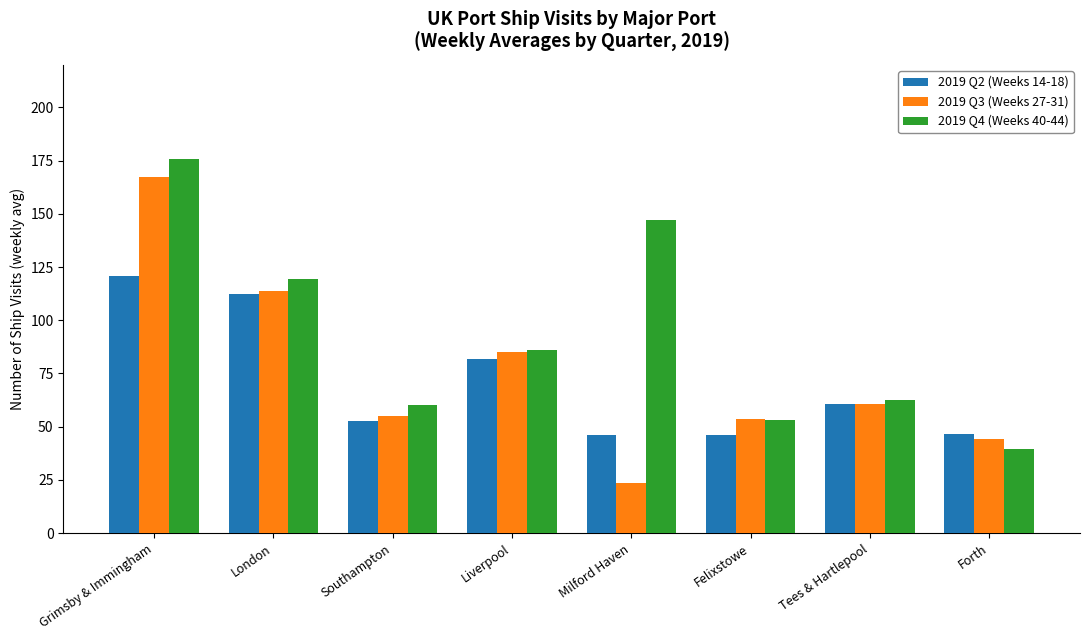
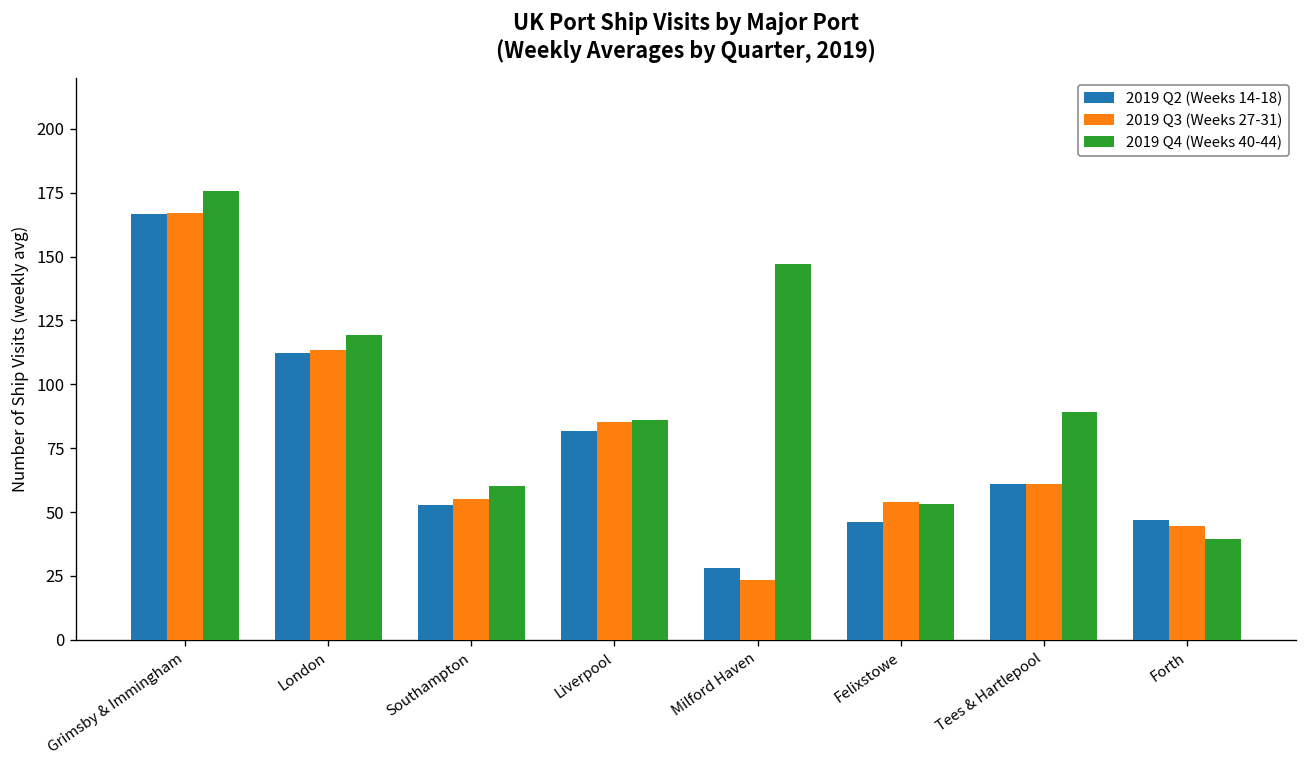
2019 Q2 (Weeks 14-18), Grimsby & Immingham: 121 -> 167
2019 Q2 (Weeks 14-18), Milford Haven: 46 -> 28
2019 Q4 (Weeks 40-44), Tees & Hartlepool: 62 -> 89
